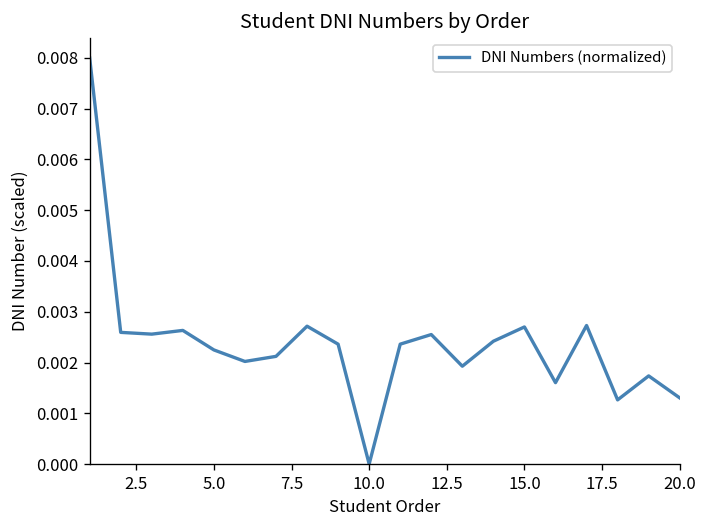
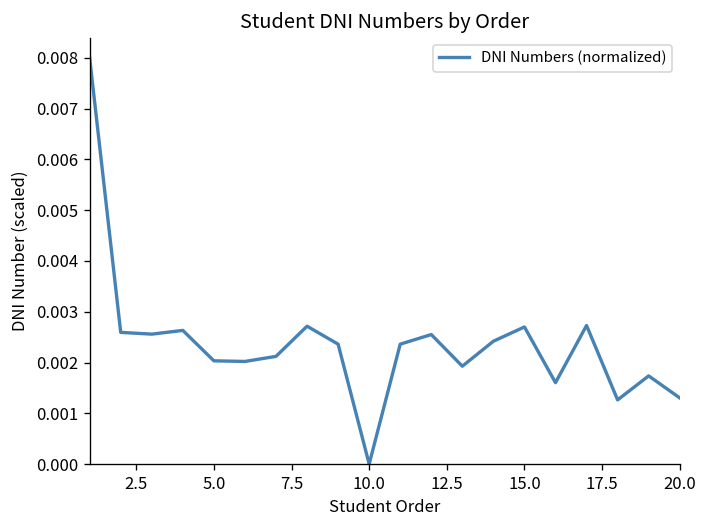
5.0: 0.0022 -> 0.0020
